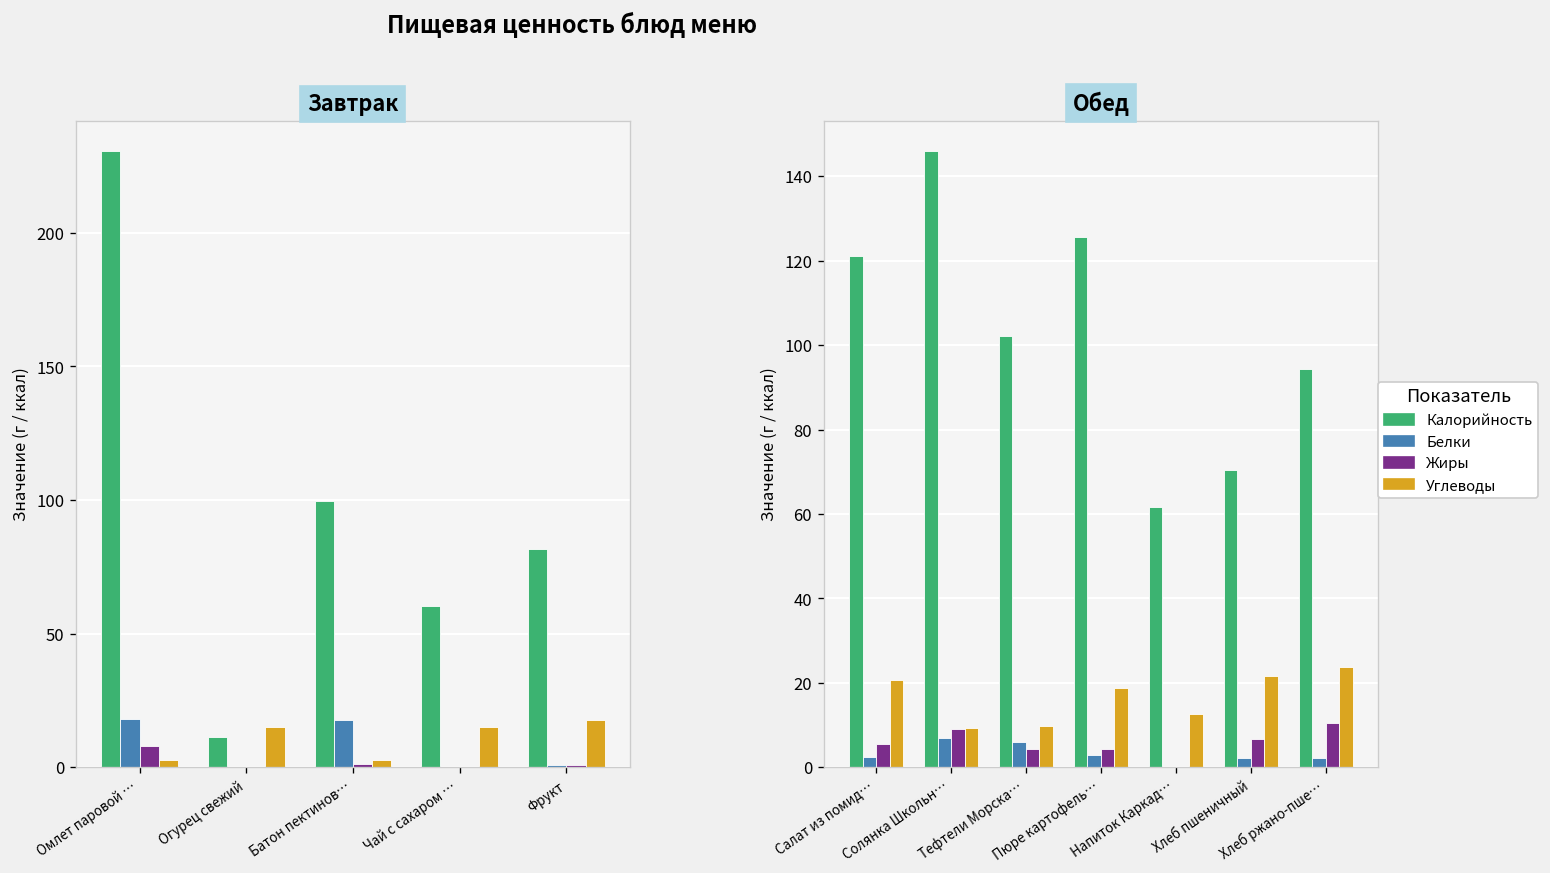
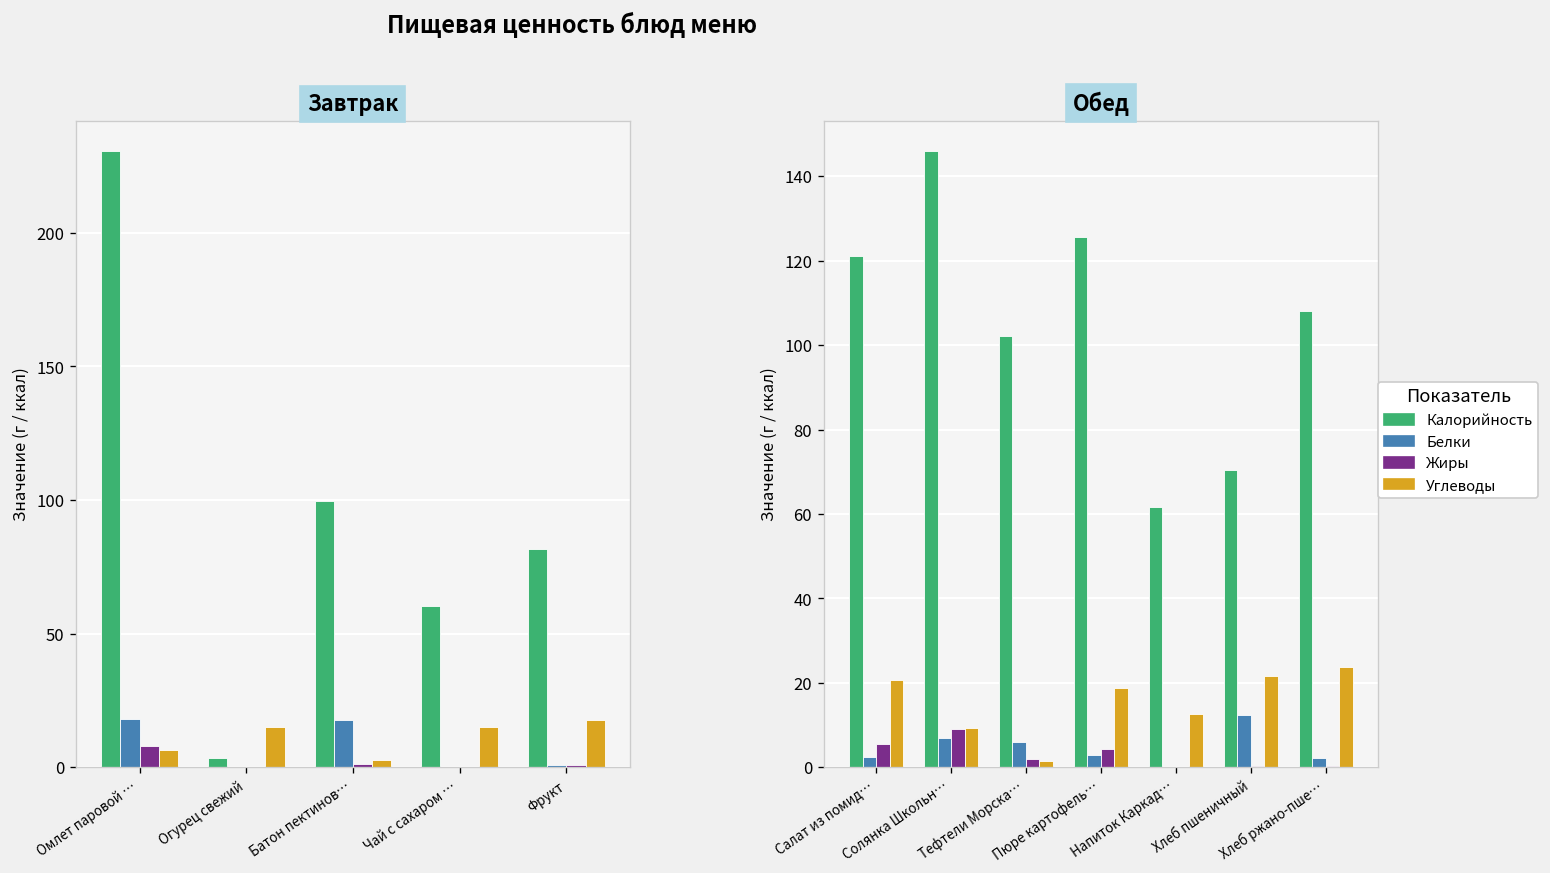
Завтрак, Углеводы, Омлет паровой …: 3 -> 7
Завтрак, Калорийность, Огурец свежий: 11 -> 3
Обед, Жиры, Тефтели Морска…: 4 -> 2
Обед, Углеводы, Тефтели Морска…: 10 -> 1
Обед, Белки, Хлеб пшеничный: 2 -> 13
Обед, Жиры, Хлеб пшеничный: 7 -> 0
Обед, Калорийность, Хлеб ржано-пше…: 94 -> 108
Обед, Жиры, Хлеб ржано-пше…: 10 -> 0
